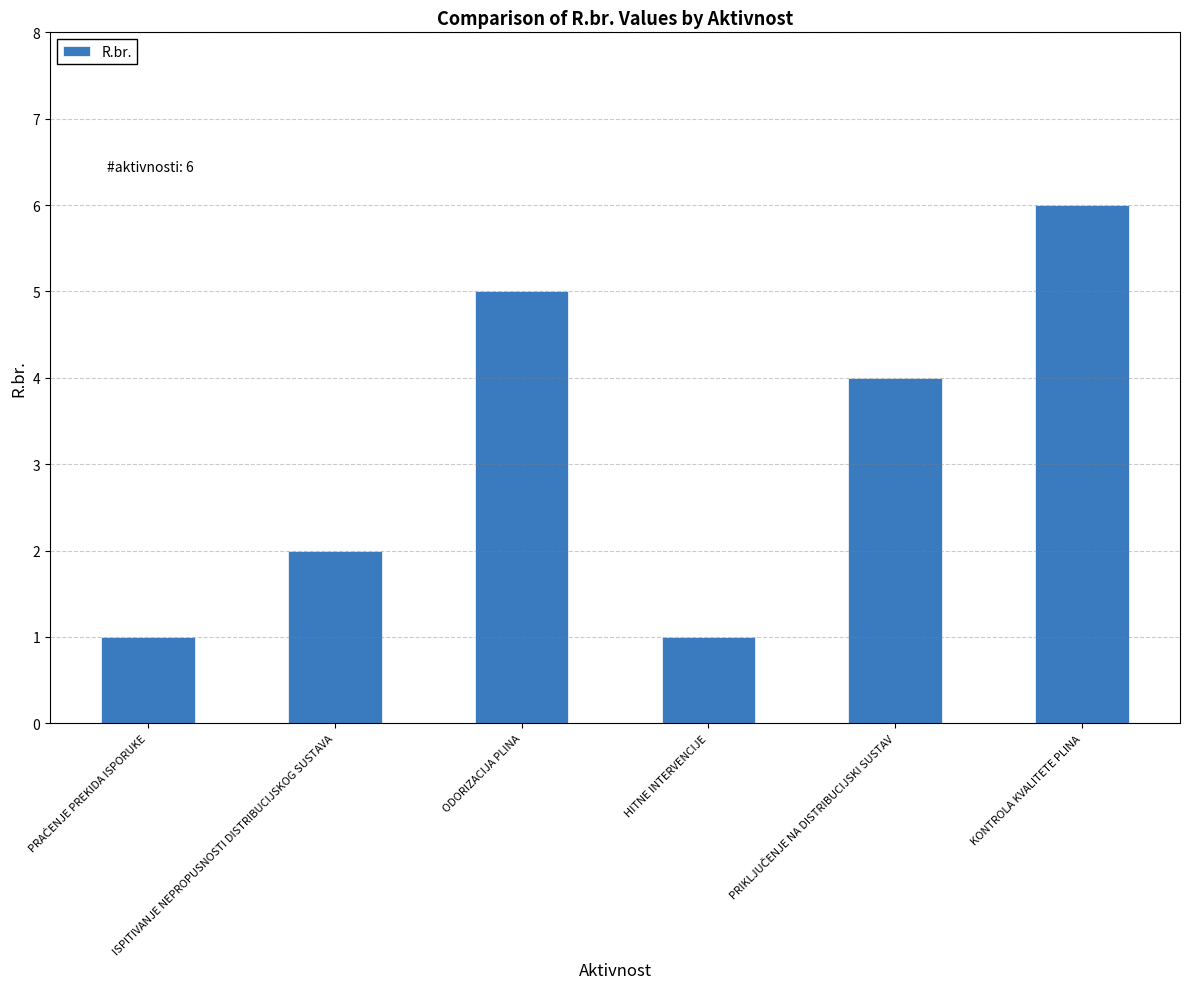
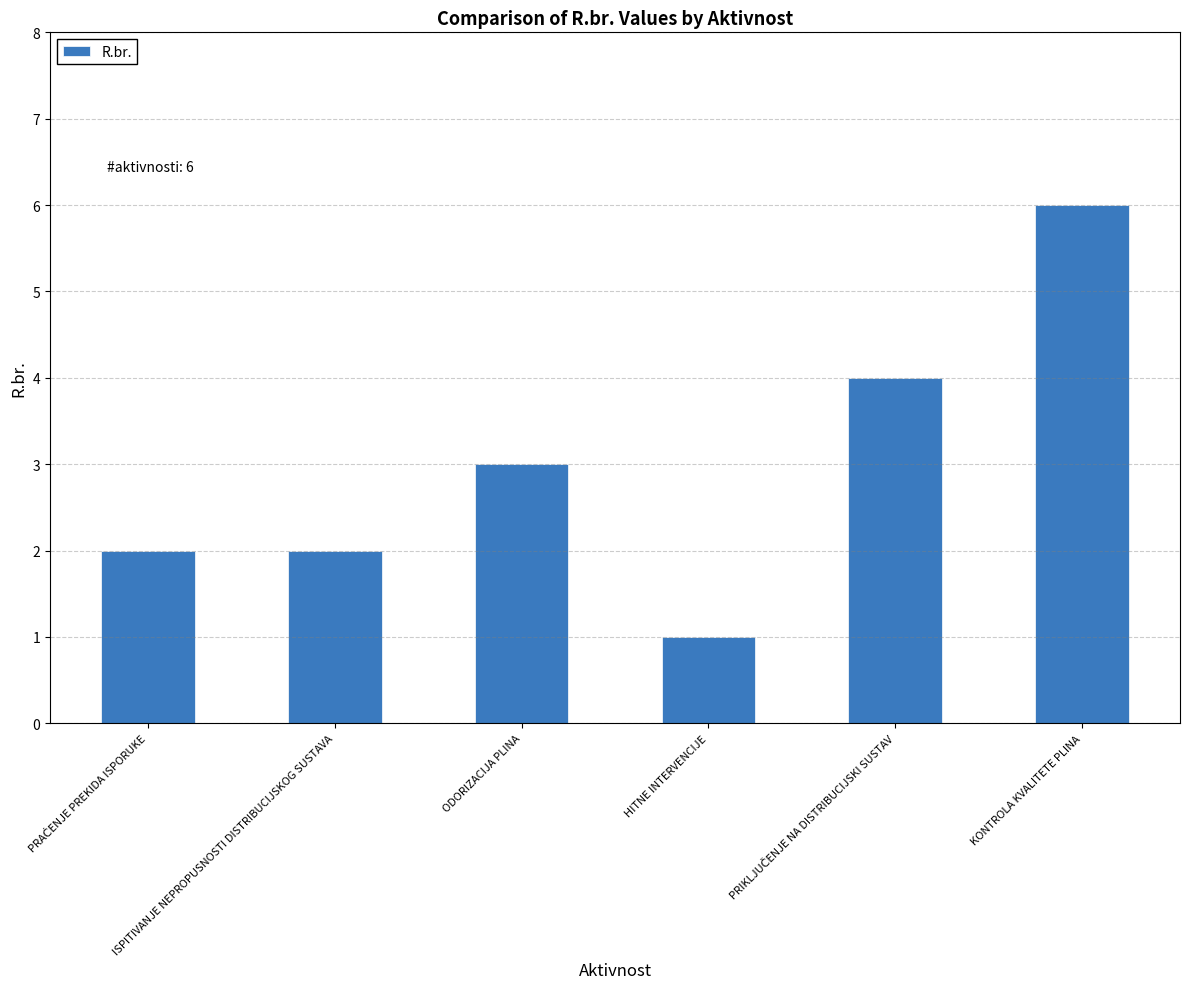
PRAĆENJE PREKIDA ISPORUKE: 1 -> 2
ODORIZACIJA PLINA: 5 -> 3
